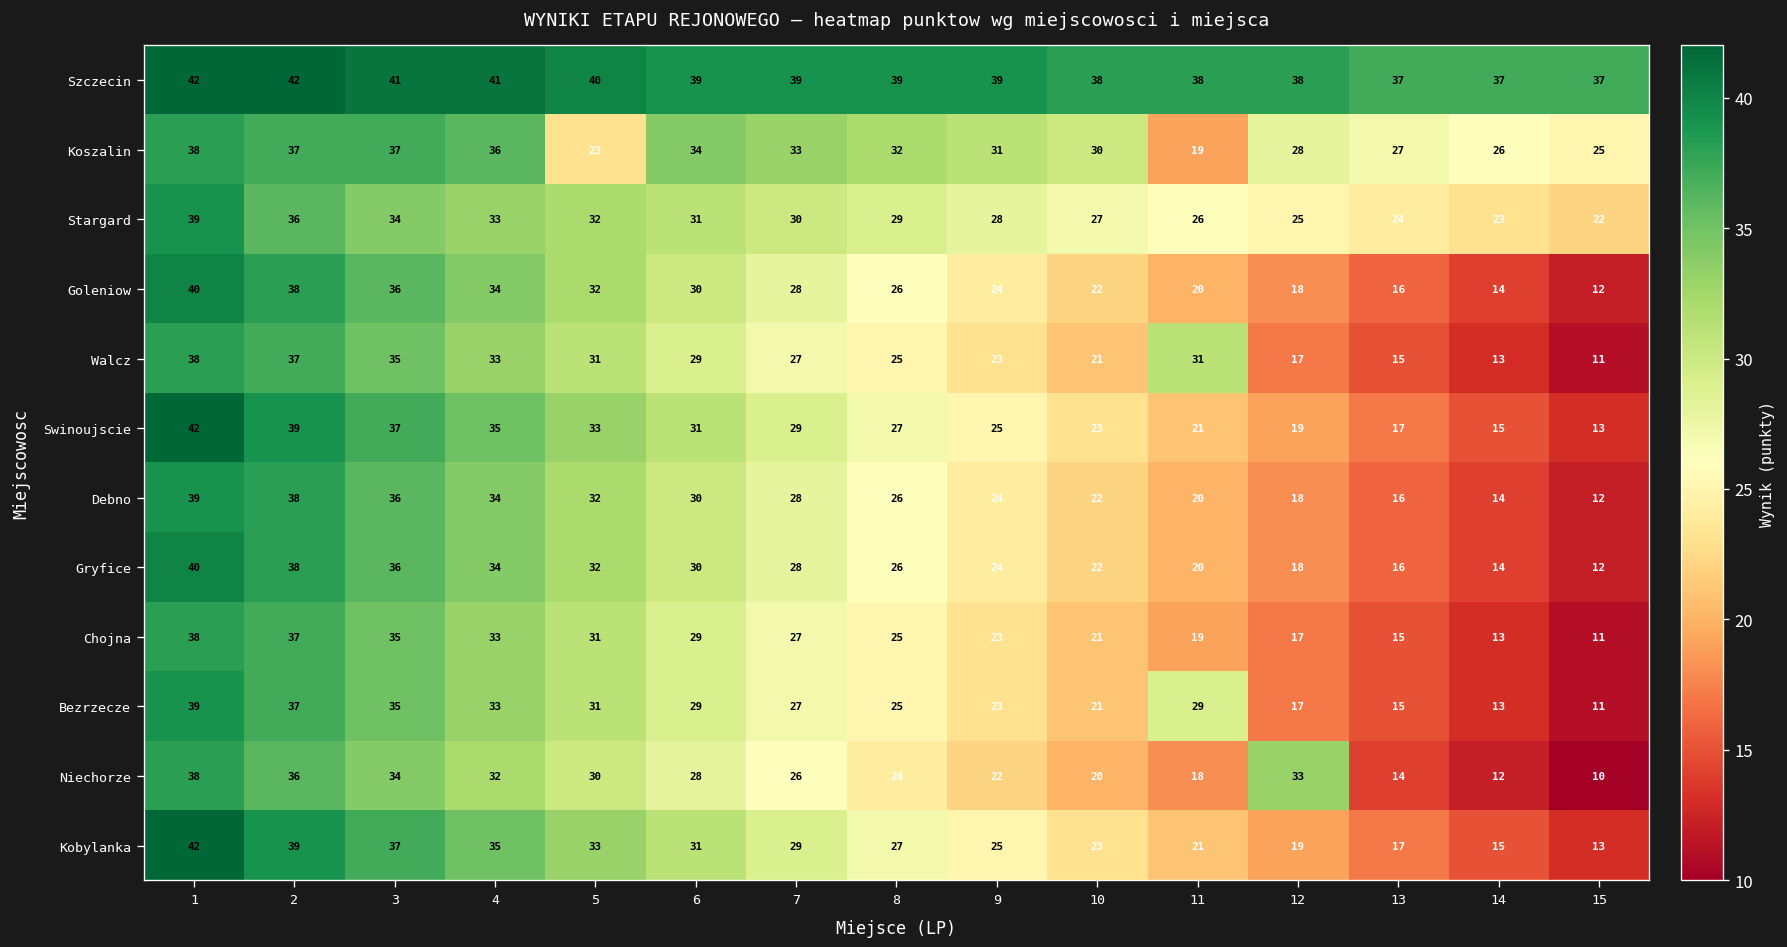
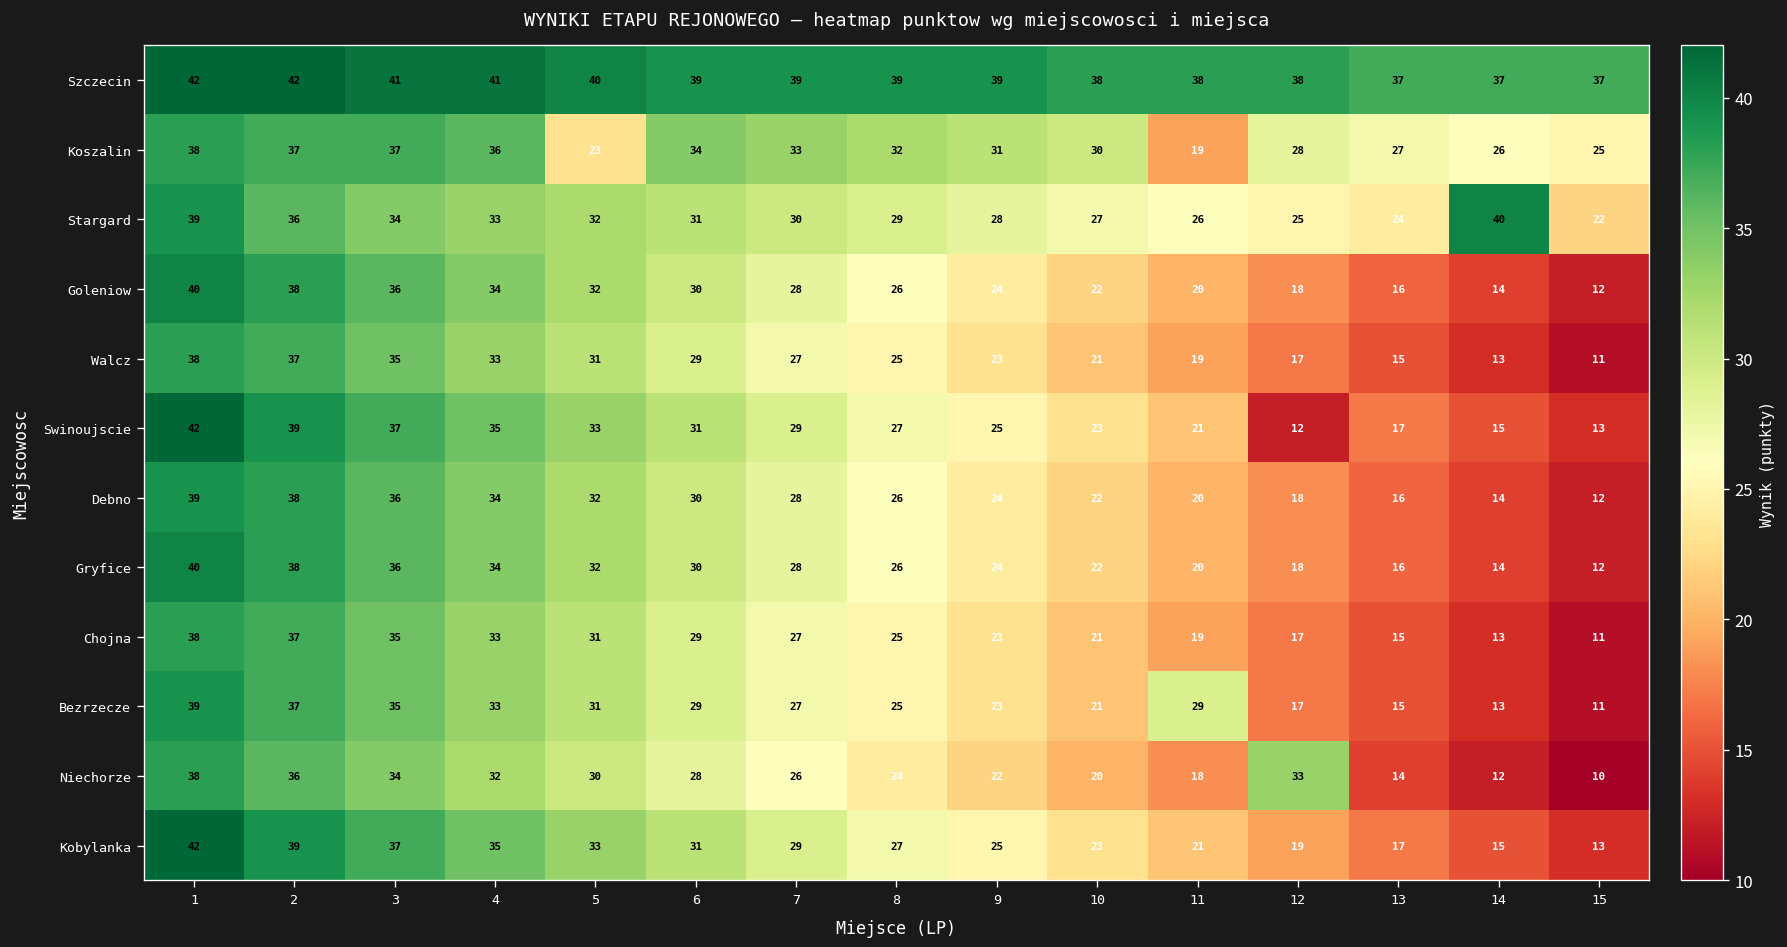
Stargard, 14: 23 -> 40
Walcz, 11: 31 -> 19
Swinoujscie, 12: 19 -> 12
